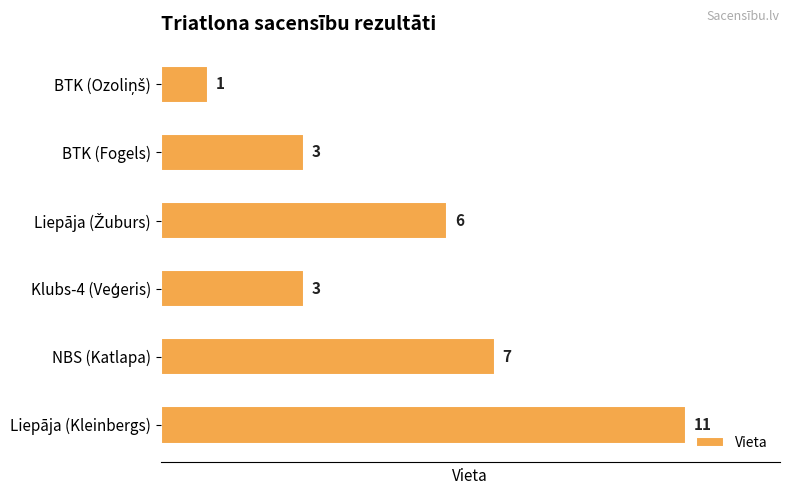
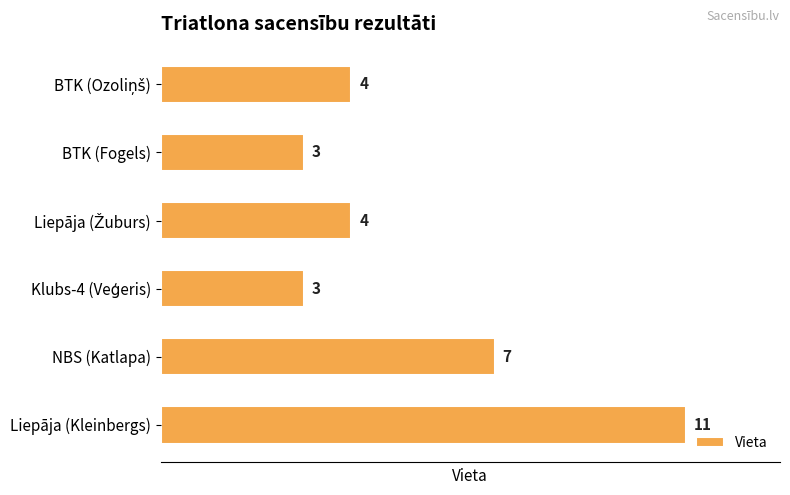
BTK (Ozoliņš): 1 -> 4
Liepāja (Žuburs): 6 -> 4
